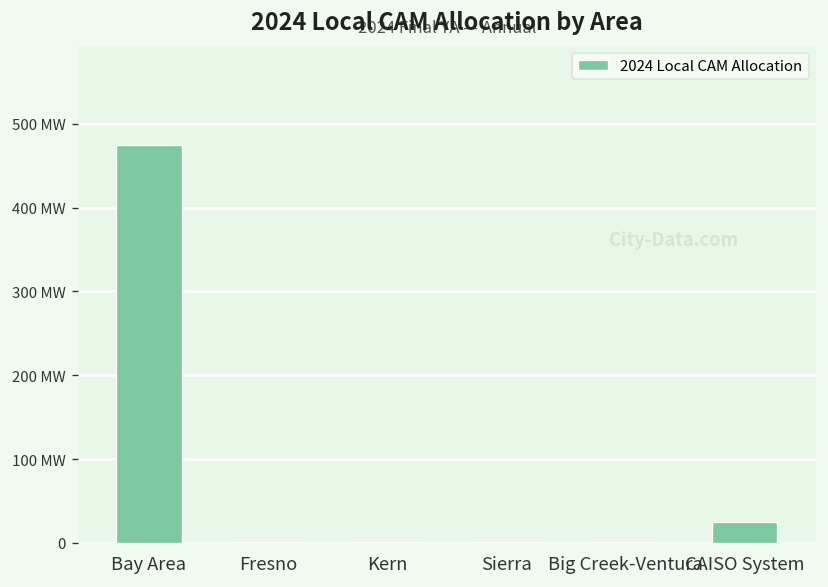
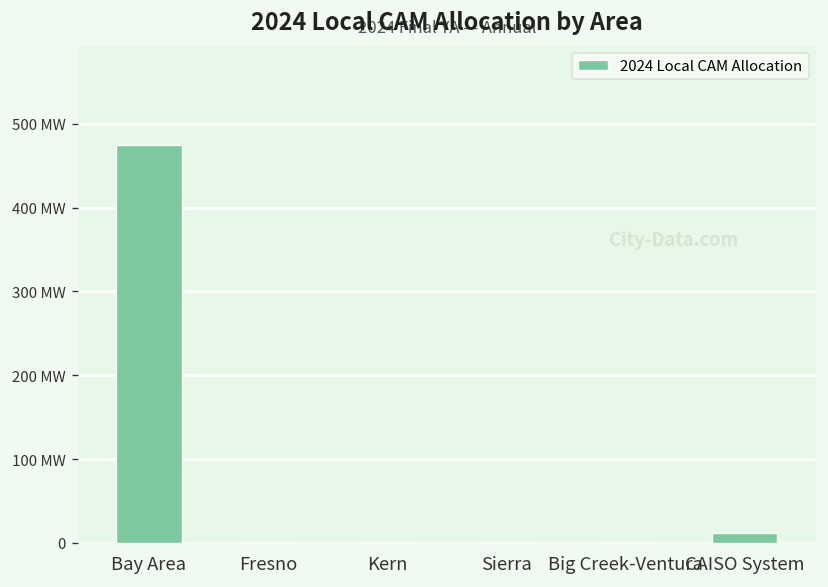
CAISO System: 20 MW -> 10 MW
